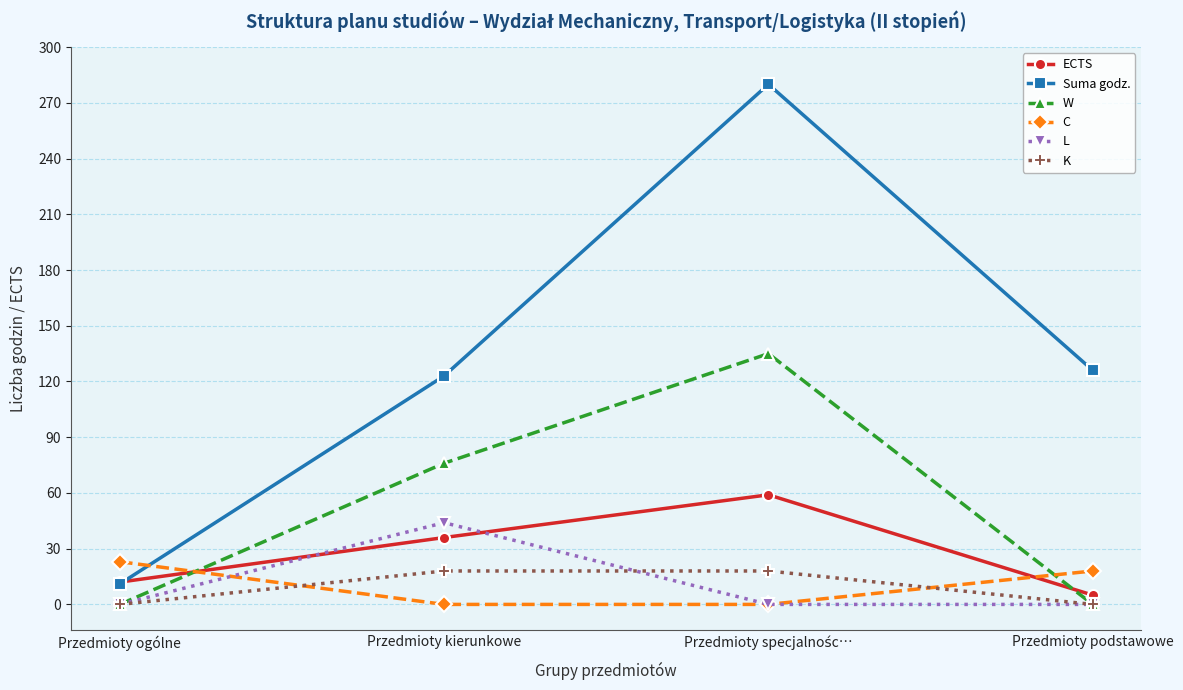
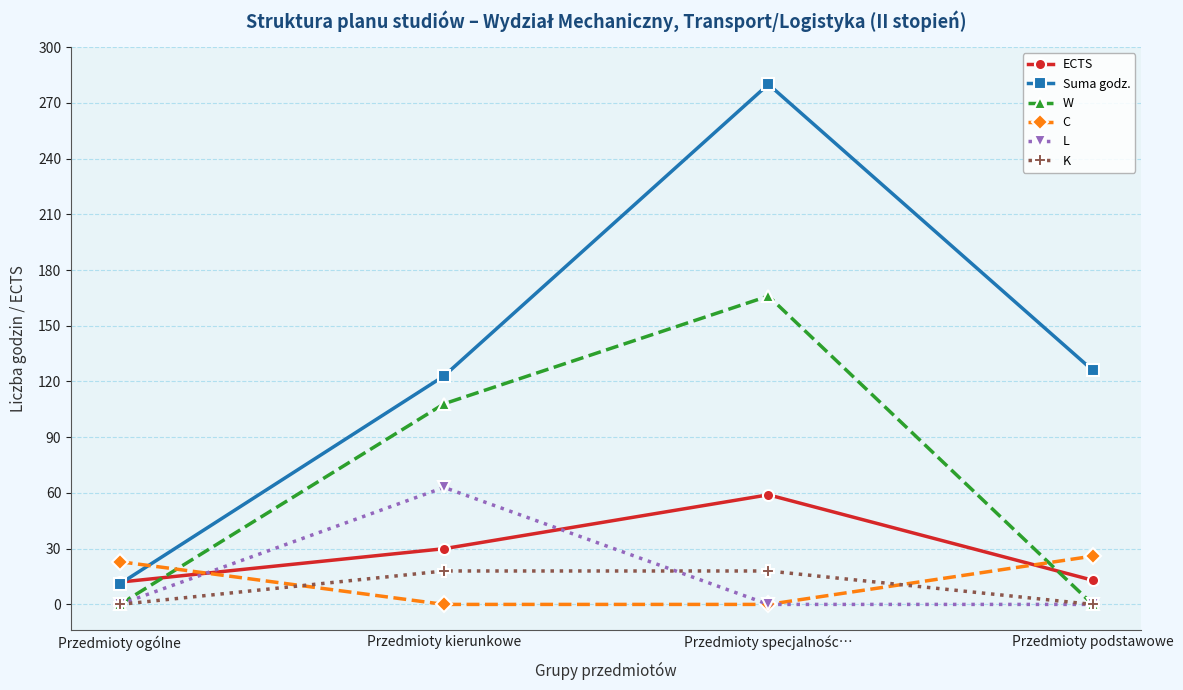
ECTS, Przedmioty kierunkowe: 36 -> 30
W, Przedmioty kierunkowe: 76 -> 108
L, Przedmioty kierunkowe: 44 -> 63
W, Przedmioty specjalnośc…: 135 -> 166
ECTS, Przedmioty podstawowe: 5 -> 13
C, Przedmioty podstawowe: 18 -> 26
